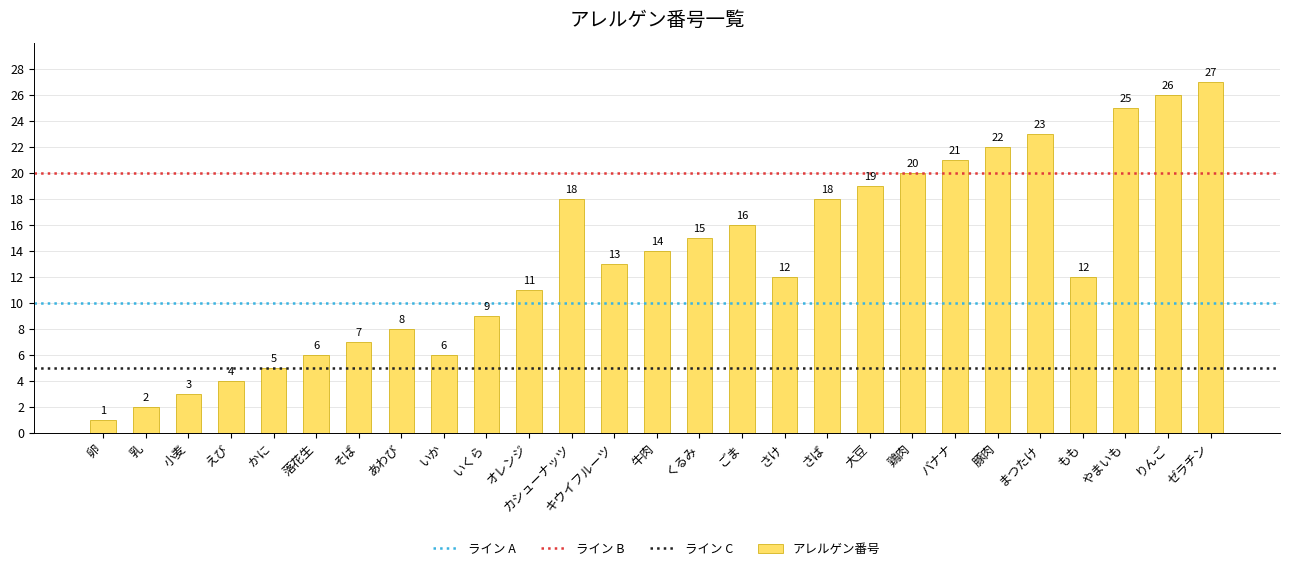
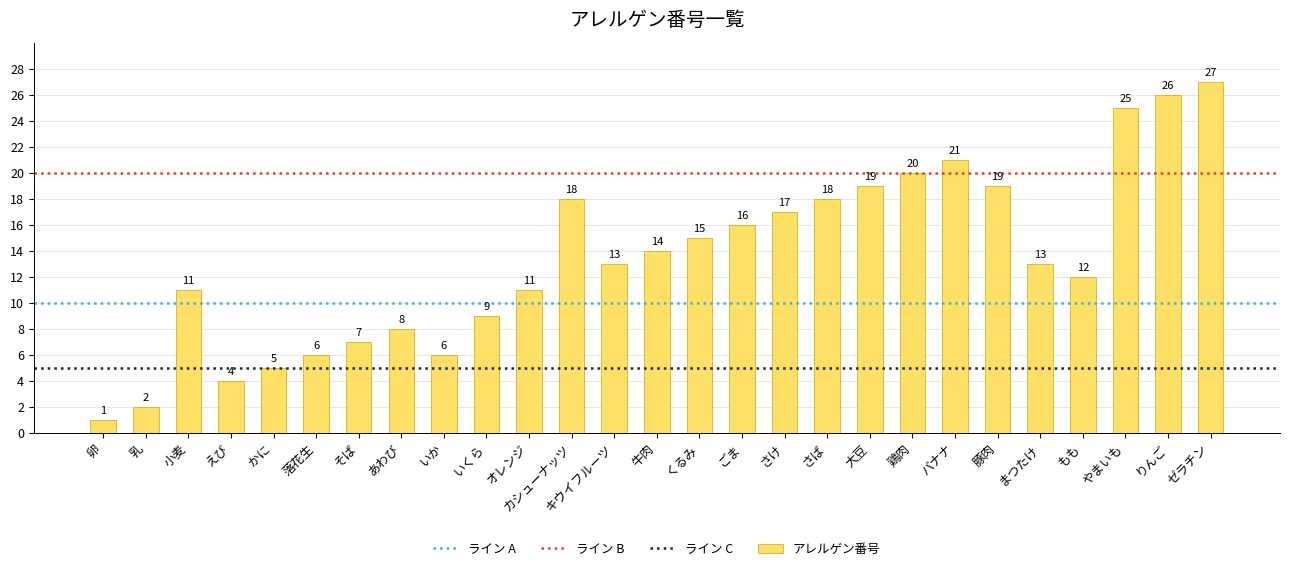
小麦: 3 -> 11
さけ: 12 -> 17
豚肉: 22 -> 19
まつたけ: 23 -> 13
